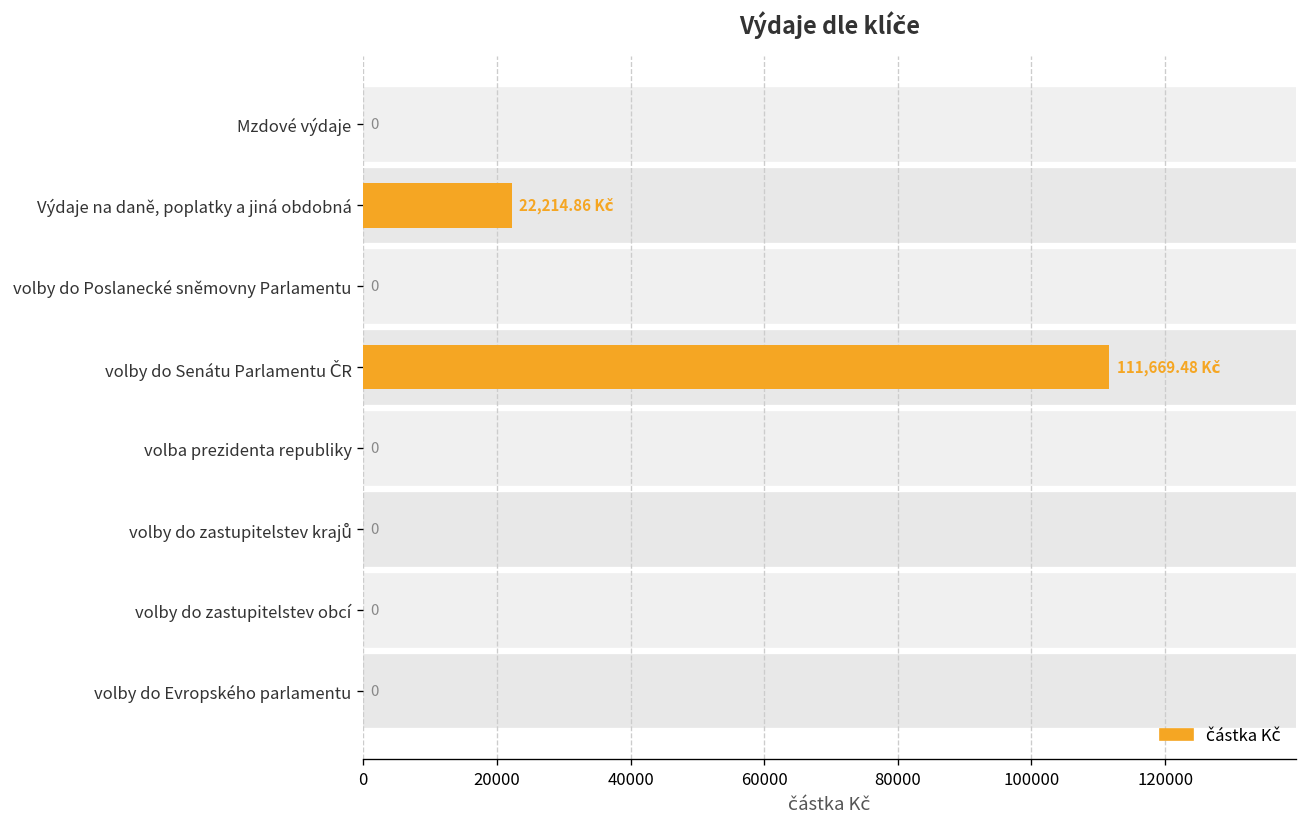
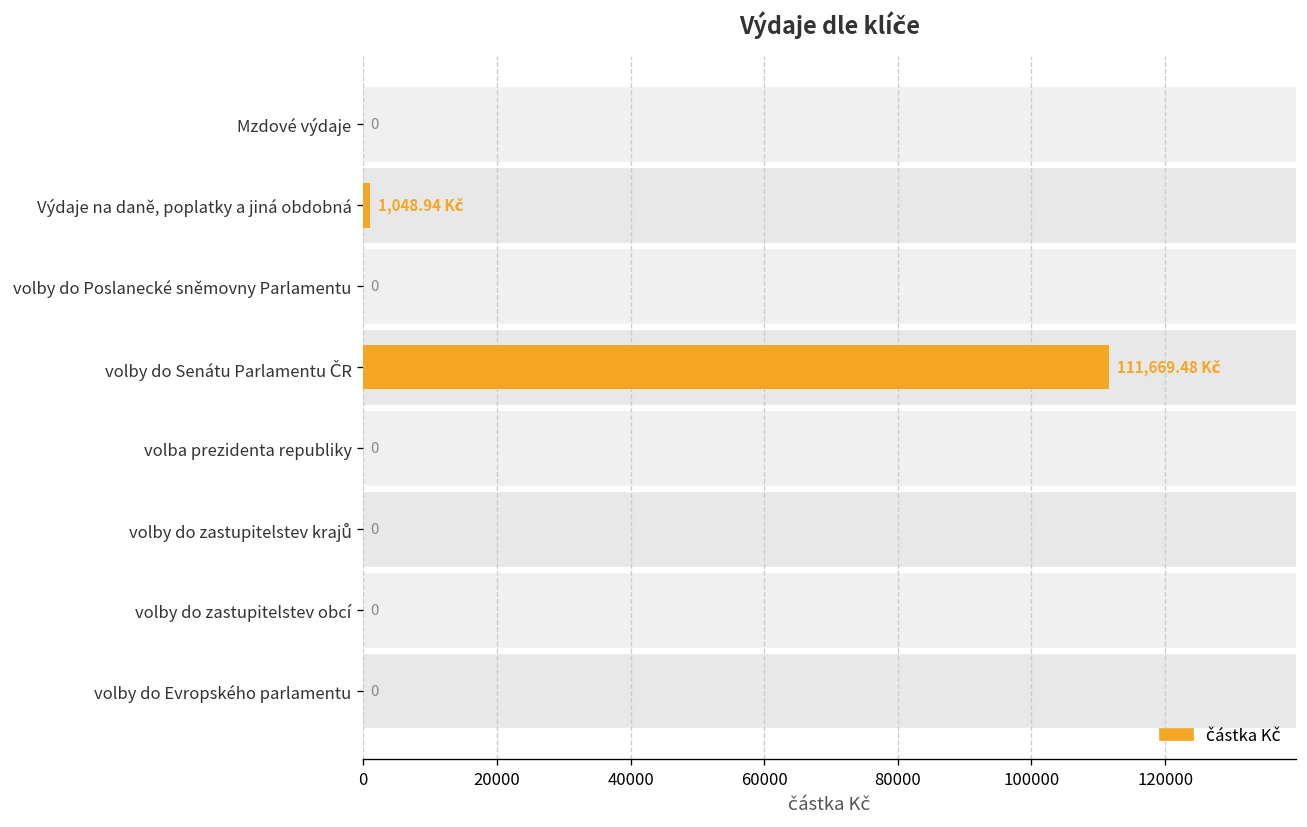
Výdaje na daně, poplatky a jiná obdobná: 22,214.86 -> 1,048.94
